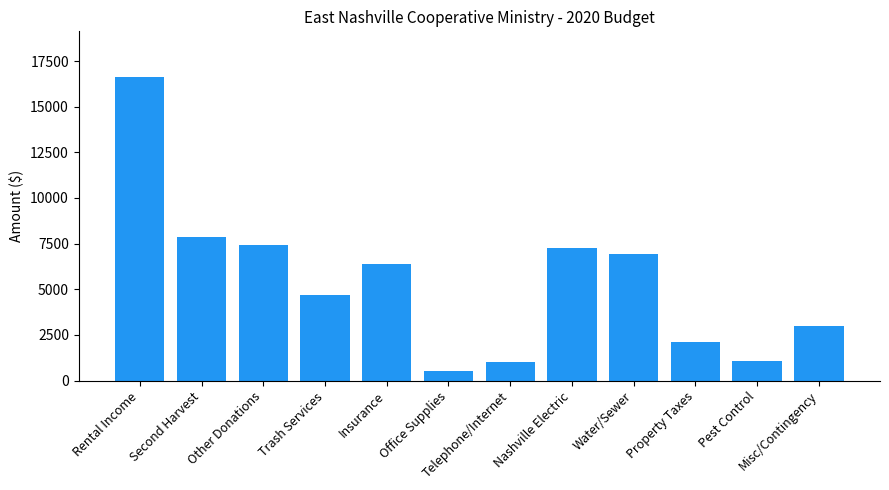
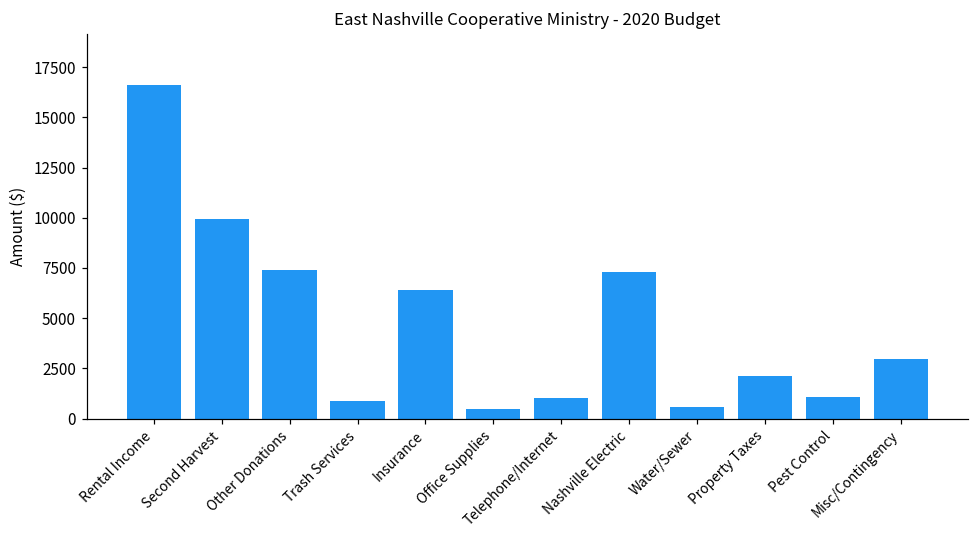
Second Harvest: 7900 -> 9900
Trash Services: 4700 -> 900
Water/Sewer: 6900 -> 600
